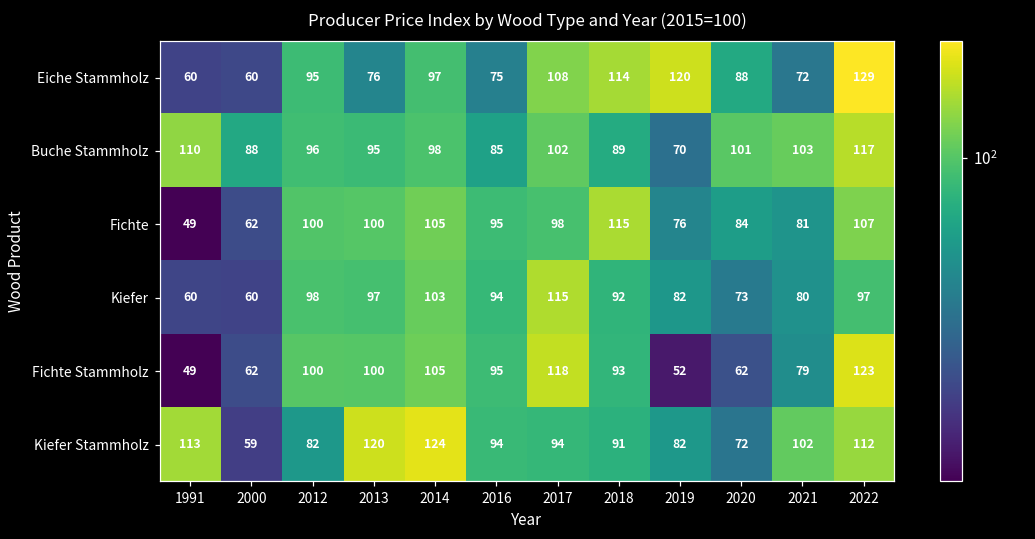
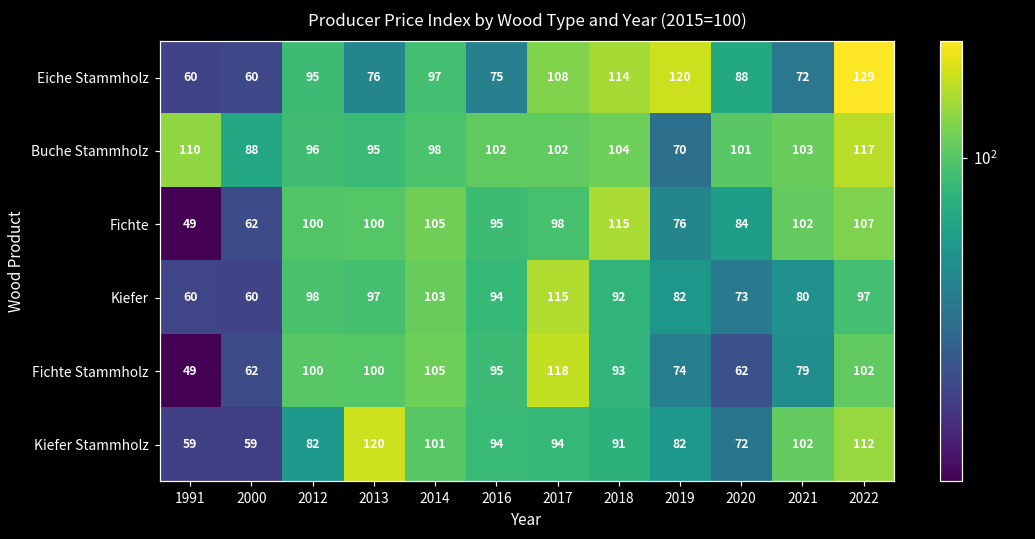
Buche Stammholz, 2016: 85 -> 102
Buche Stammholz, 2018: 89 -> 104
Fichte, 2021: 81 -> 102
Fichte Stammholz, 2019: 52 -> 74
Fichte Stammholz, 2022: 123 -> 102
Kiefer Stammholz, 1991: 113 -> 59
Kiefer Stammholz, 2014: 124 -> 101
